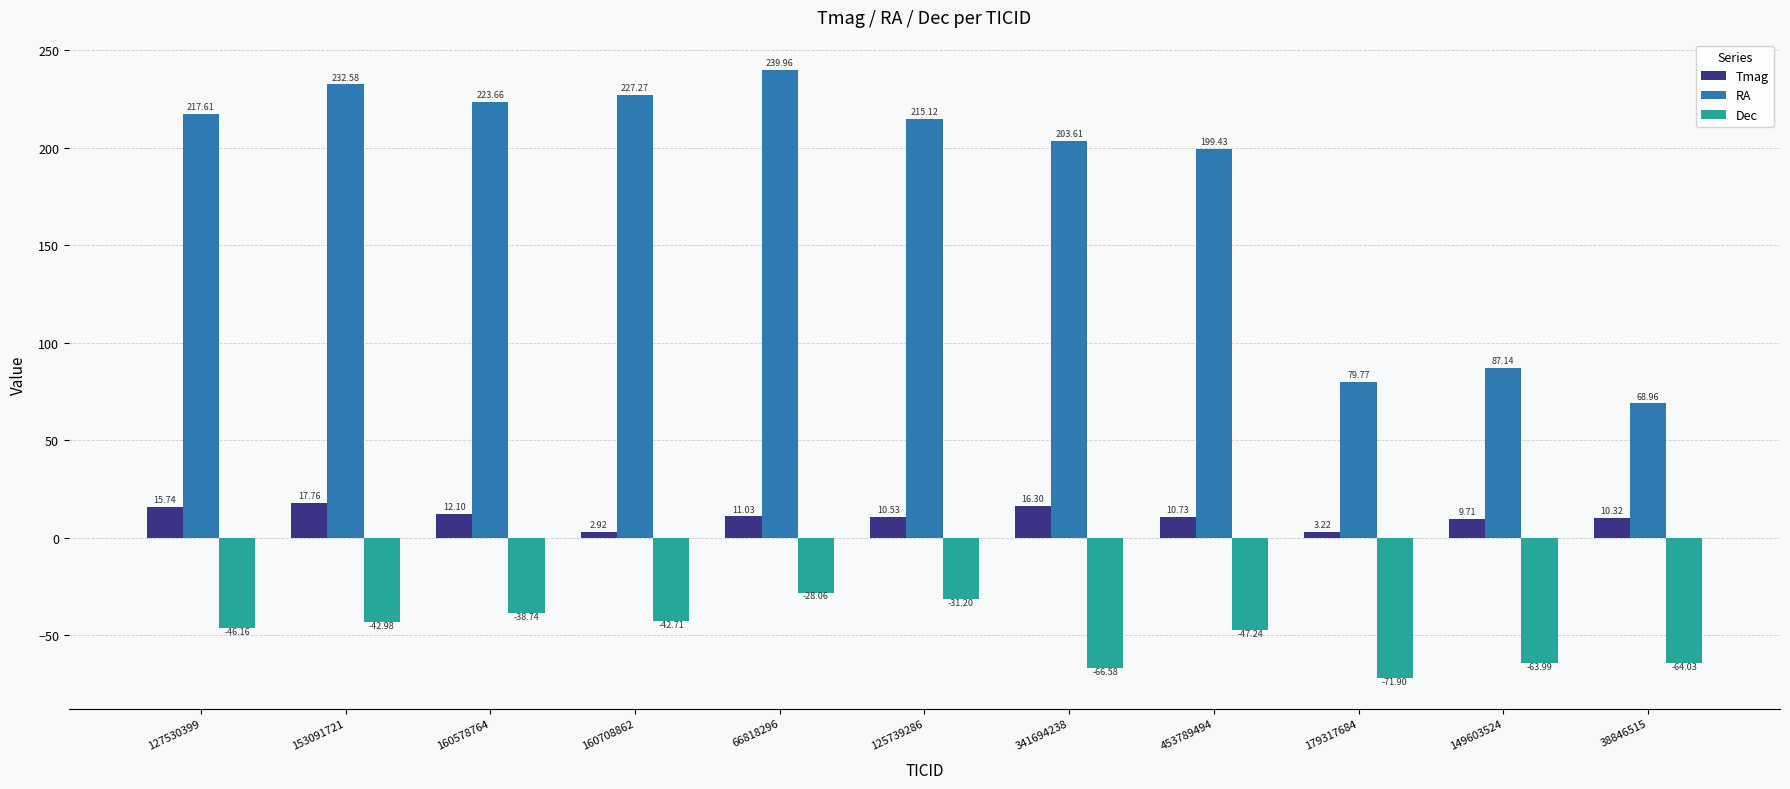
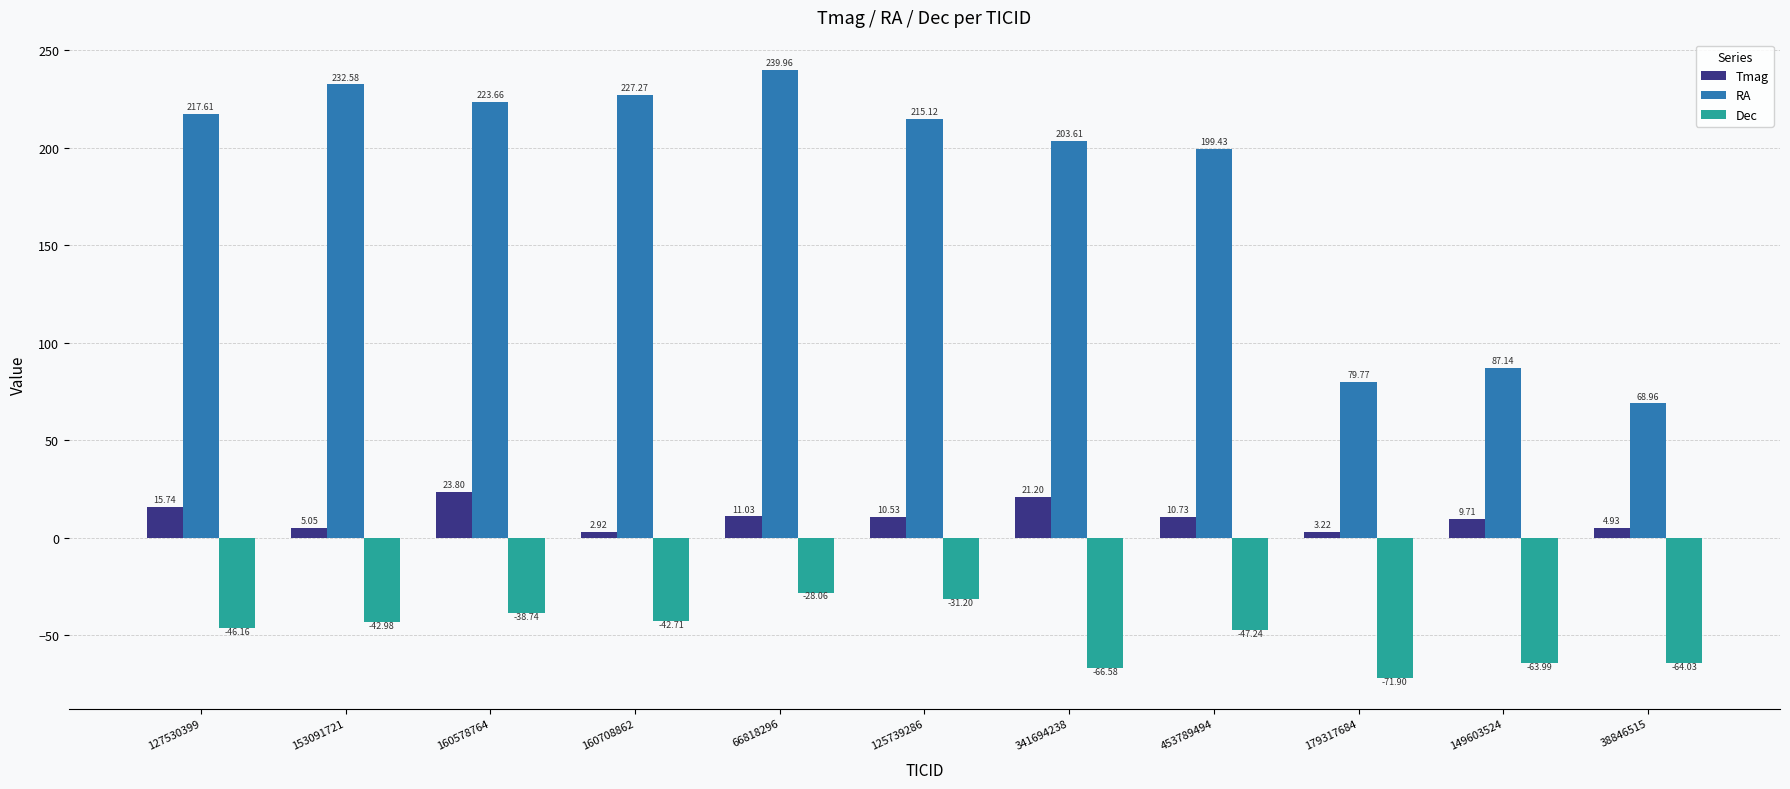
Tmag, 153091721: 17.76 -> 5.05
Tmag, 160578764: 12.10 -> 23.80
Tmag, 341694238: 16.30 -> 21.20
Tmag, 38846515: 10.32 -> 4.93
